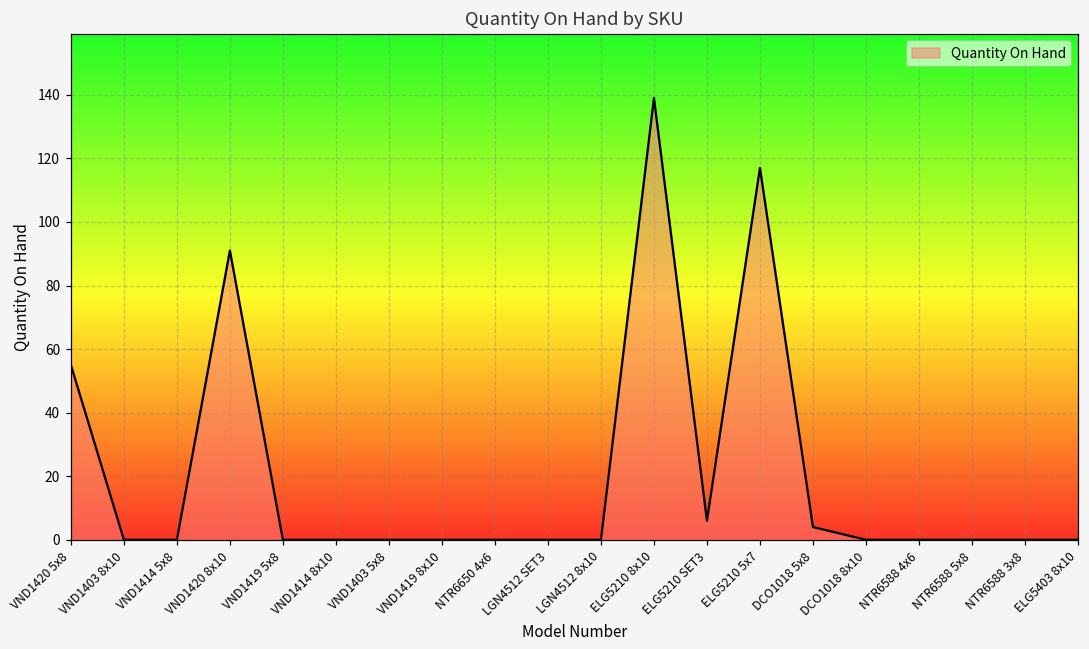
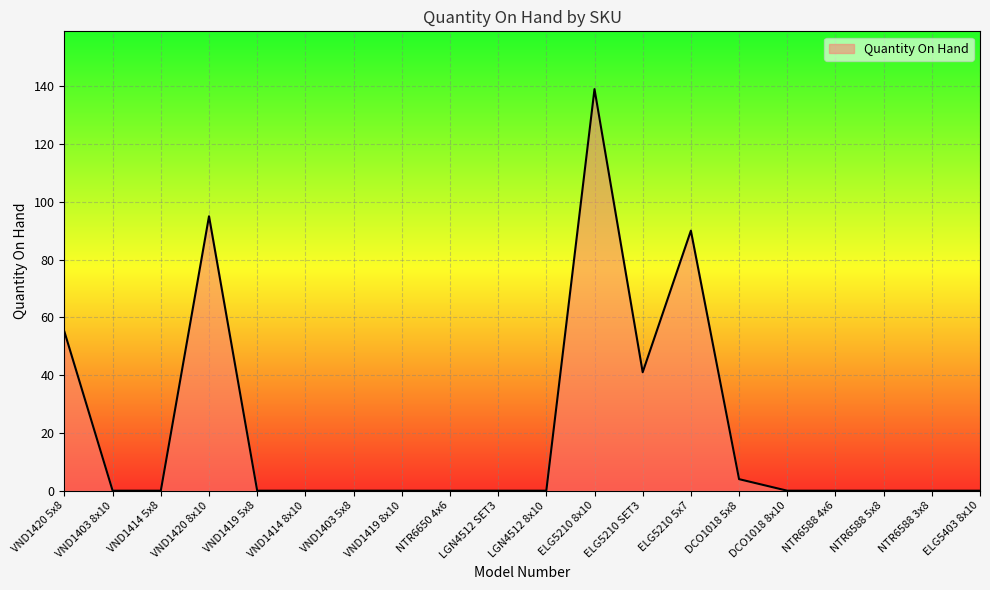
VND1420 8x10: 91 -> 95
ELG5210 SET3: 6 -> 41
ELG5210 5x7: 117 -> 90
